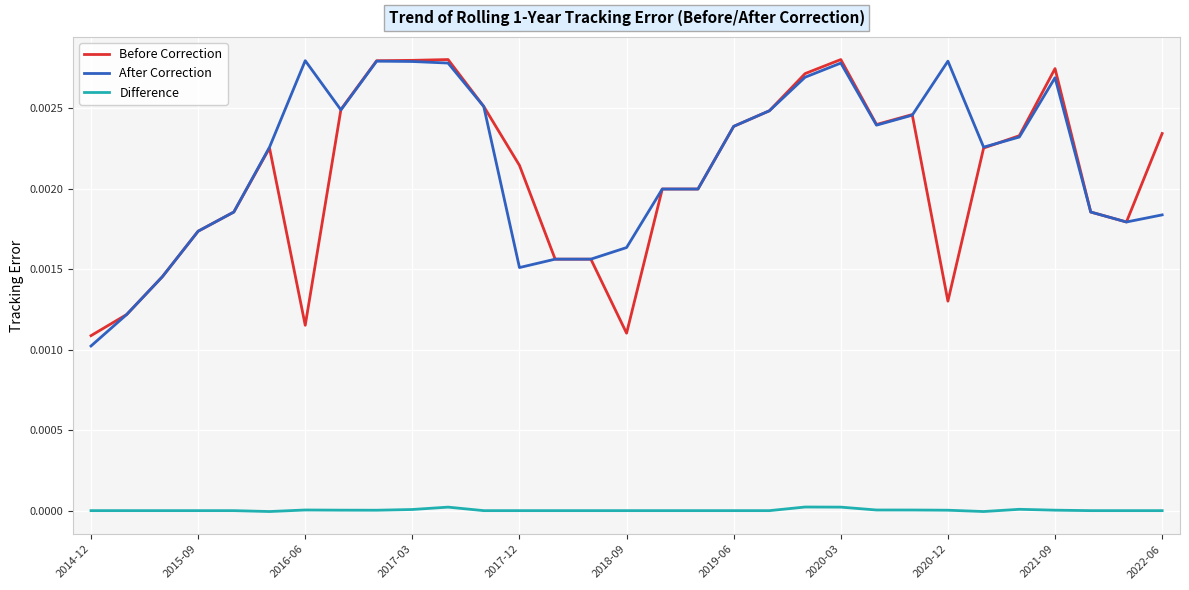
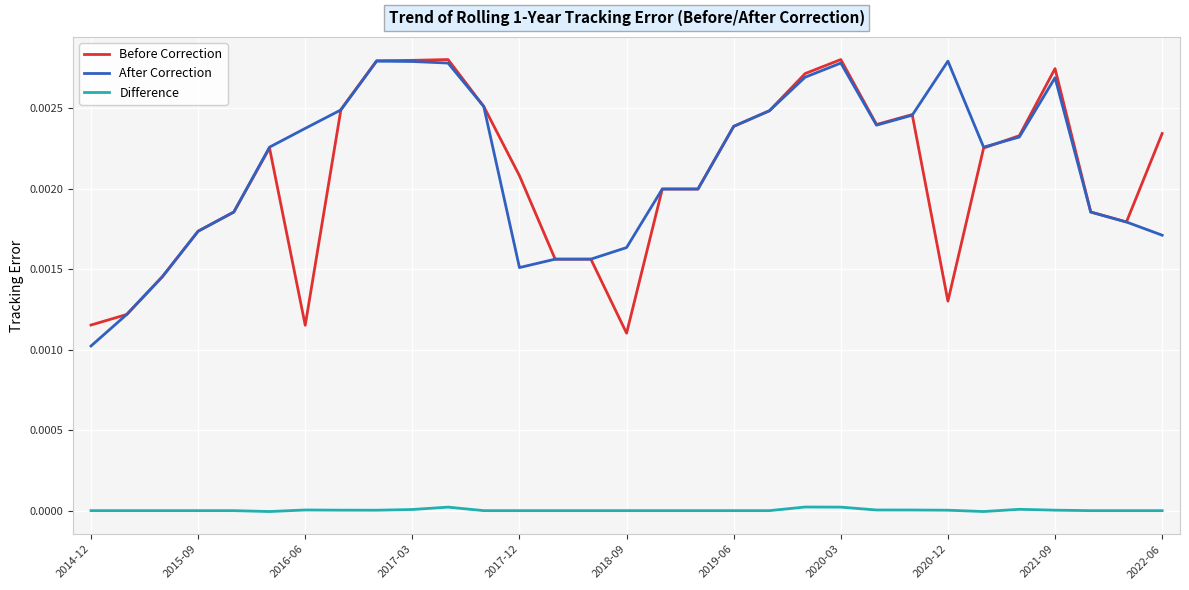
Before Correction, 2014-12: 0.00109 -> 0.00115
After Correction, 2016-06: 0.00280 -> 0.00237
Before Correction, 2017-12: 0.00215 -> 0.00208
After Correction, 2022-06: 0.00184 -> 0.00171
